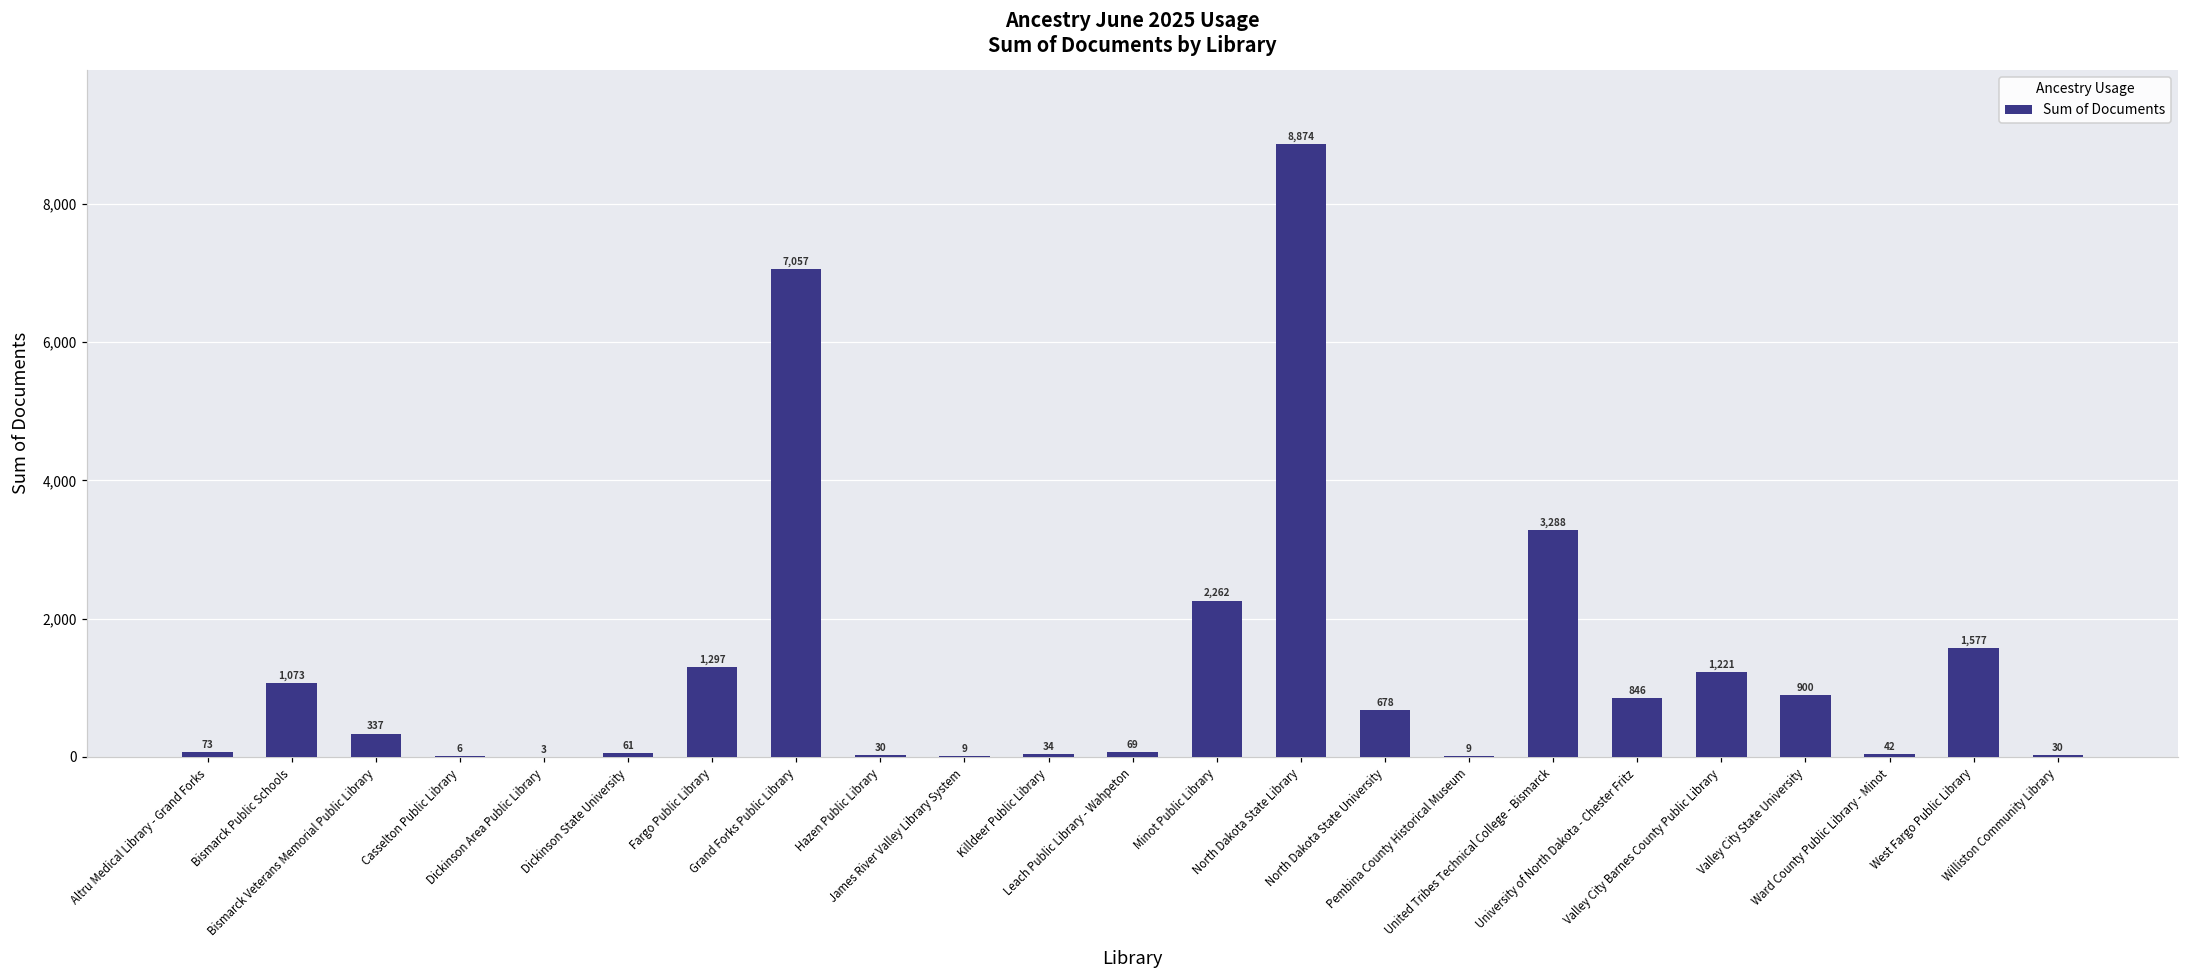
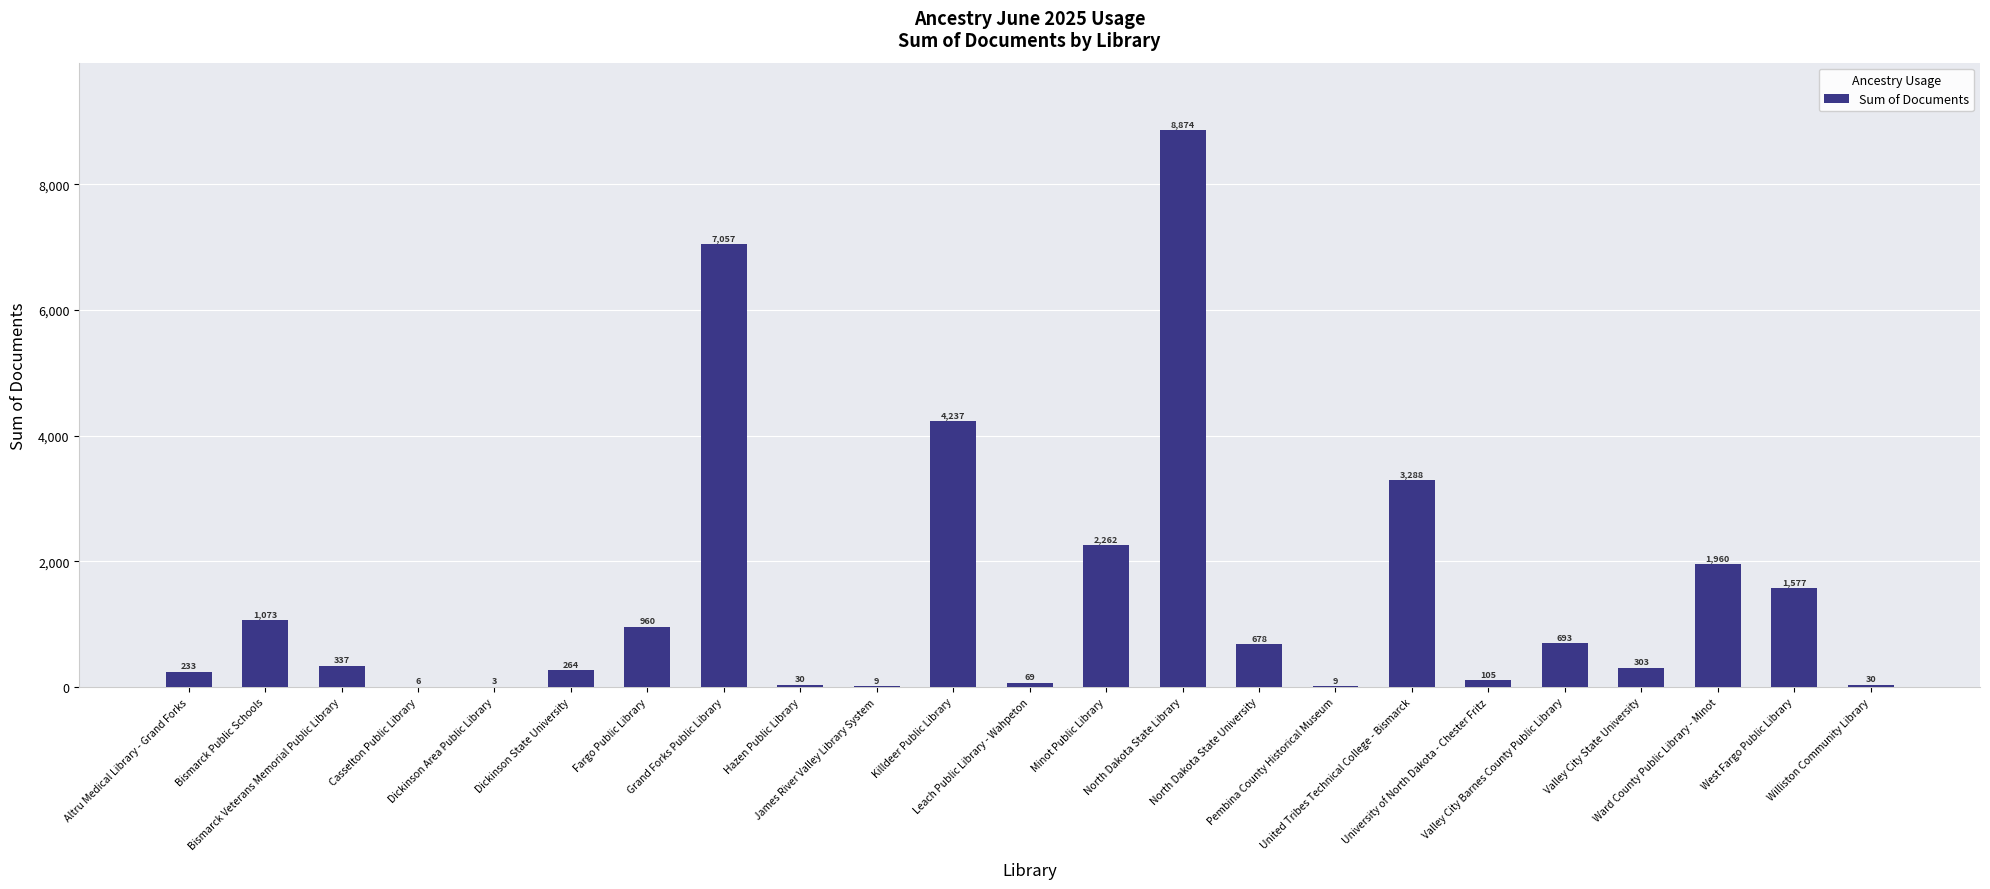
Altru Medical Library - Grand Forks: 73 -> 233
Dickinson State University: 61 -> 264
Fargo Public Library: 1,297 -> 960
Killdeer Public Library: 34 -> 4,237
University of North Dakota - Chester Fritz: 846 -> 105
Valley City Barnes County Public Library: 1,221 -> 693
Valley City State University: 900 -> 303
Ward County Public Library - Minot: 42 -> 1,960
